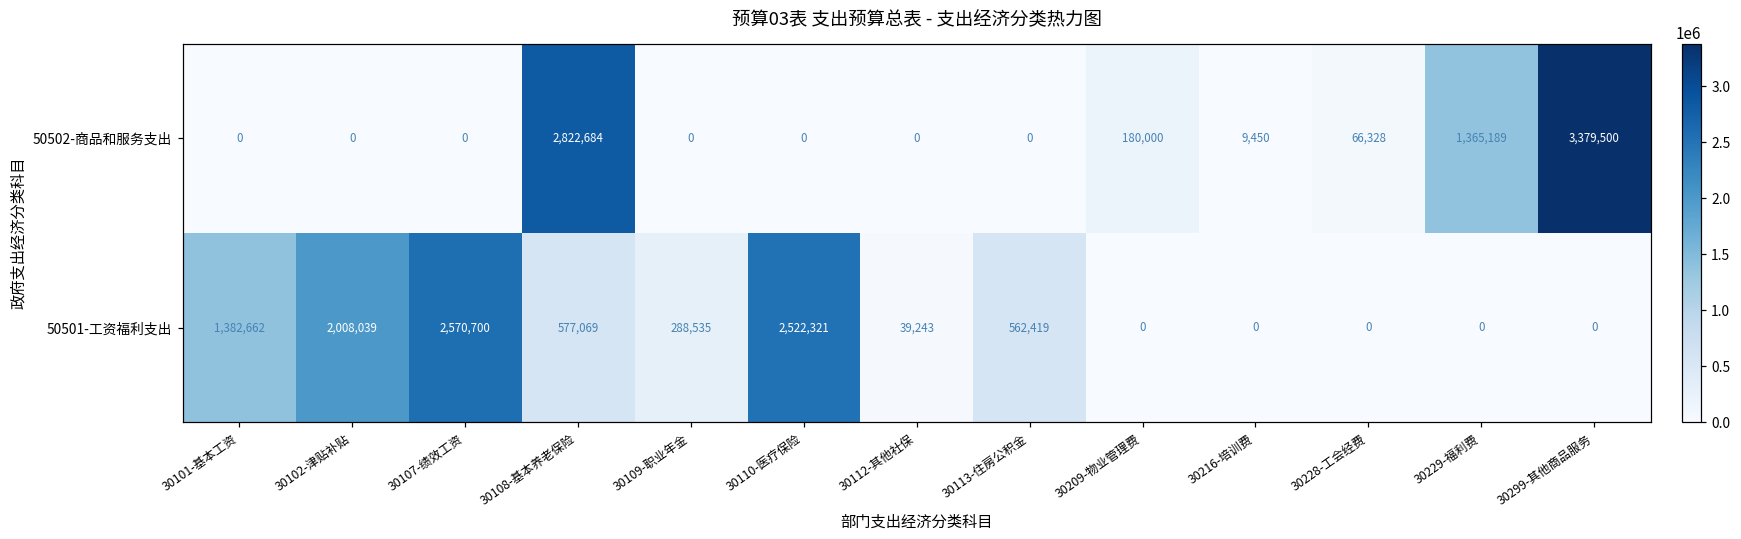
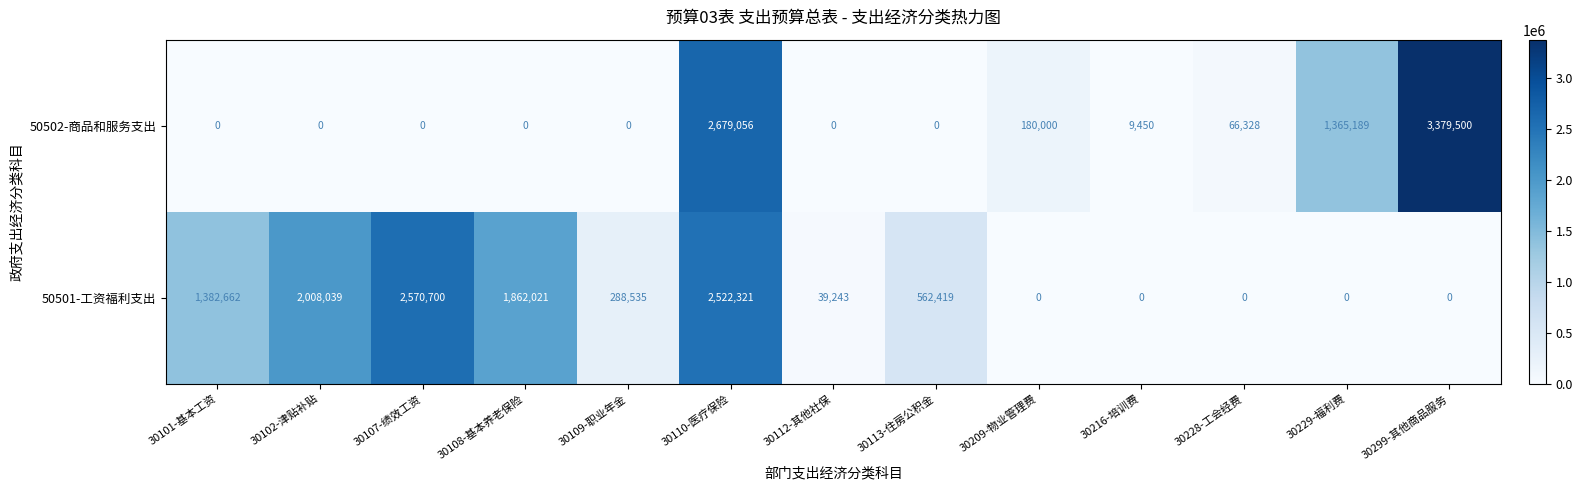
50502-商品和服务支出, 30108-基本养老保险: 2,822,684 -> 0
50502-商品和服务支出, 30110-医疗保险: 0 -> 2,679,056
50501-工资福利支出, 30108-基本养老保险: 577,069 -> 1,862,021
